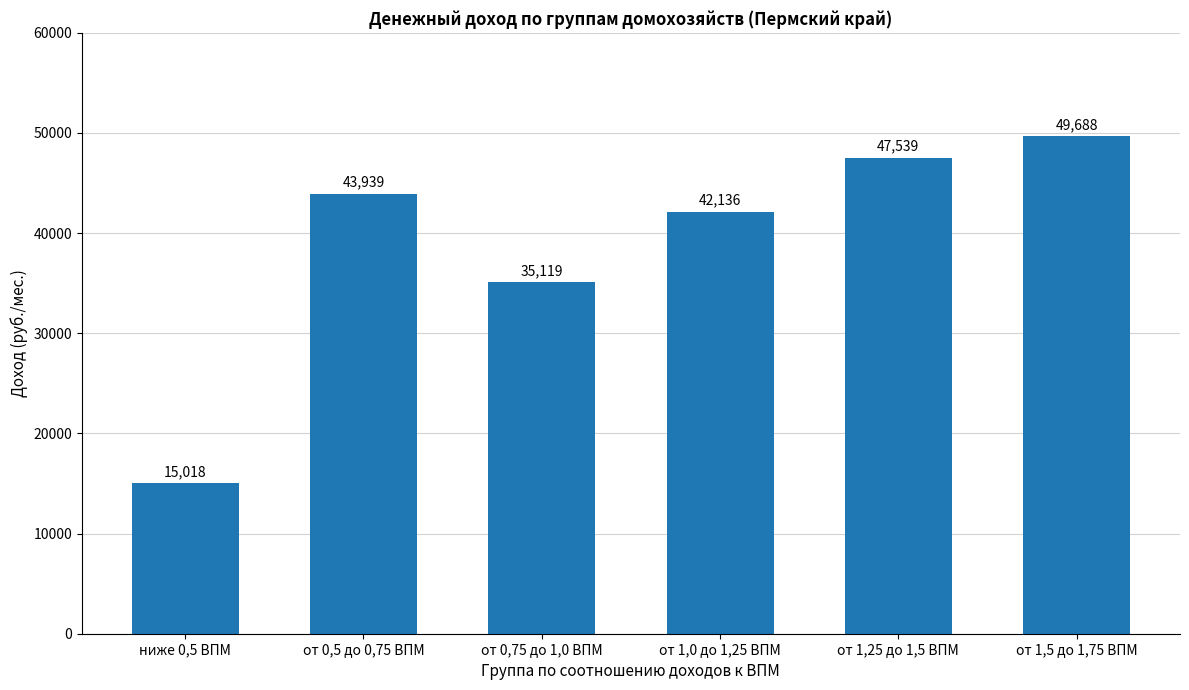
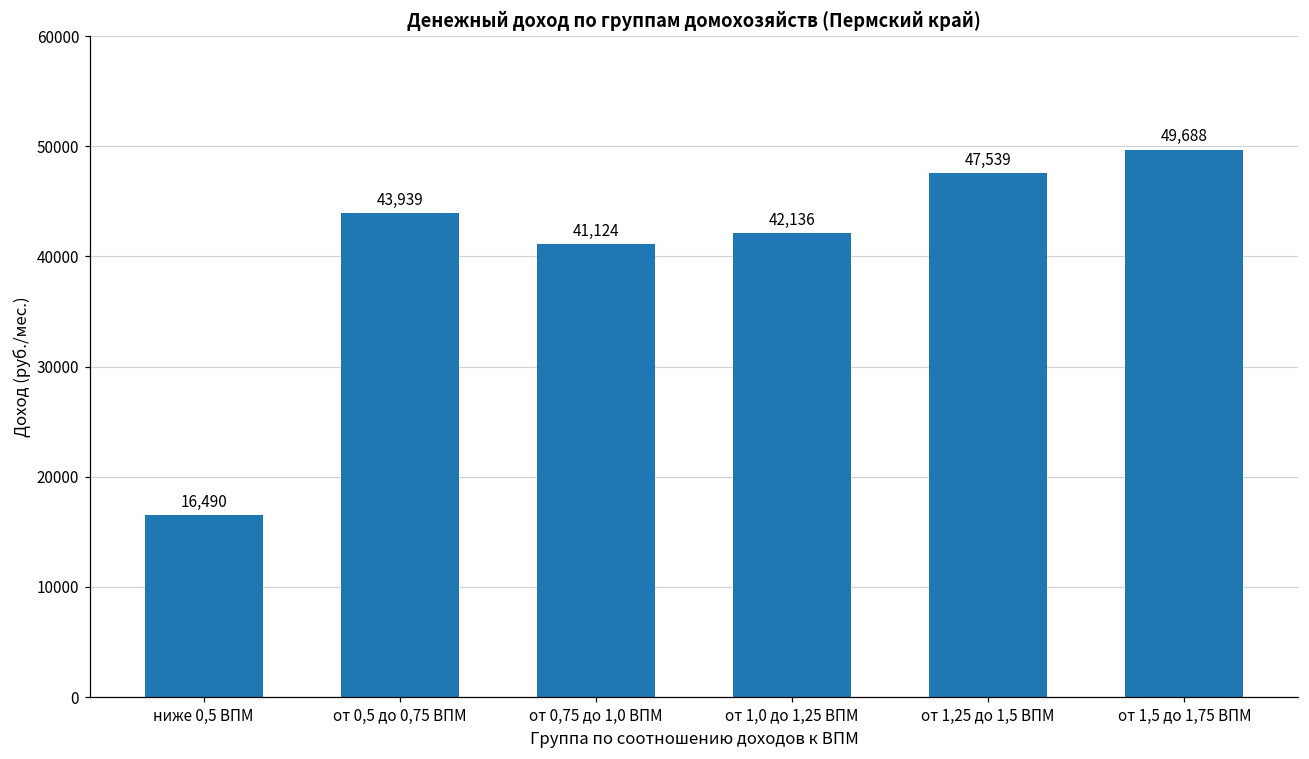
ниже 0,5 ВПМ: 15,018 -> 16,490
от 0,75 до 1,0 ВПМ: 35,119 -> 41,124
